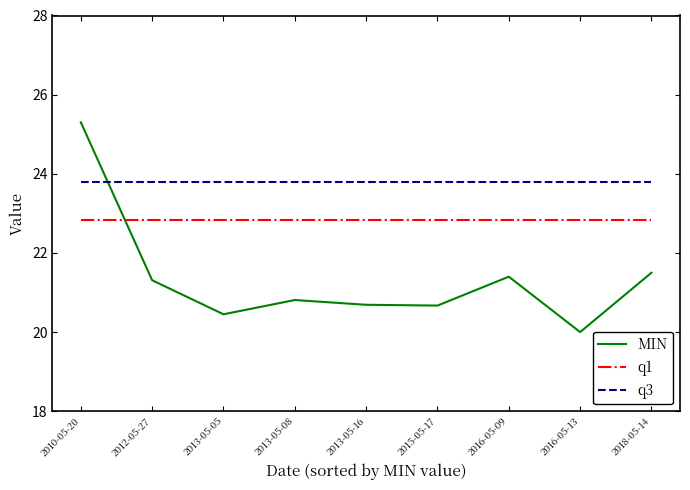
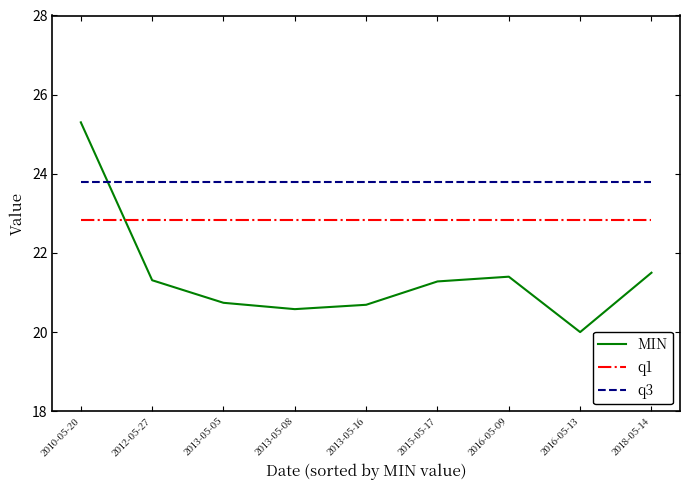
MIN, 2013-05-05: 20.5 -> 20.7
MIN, 2013-05-08: 20.8 -> 20.6
MIN, 2015-05-17: 20.7 -> 21.3
